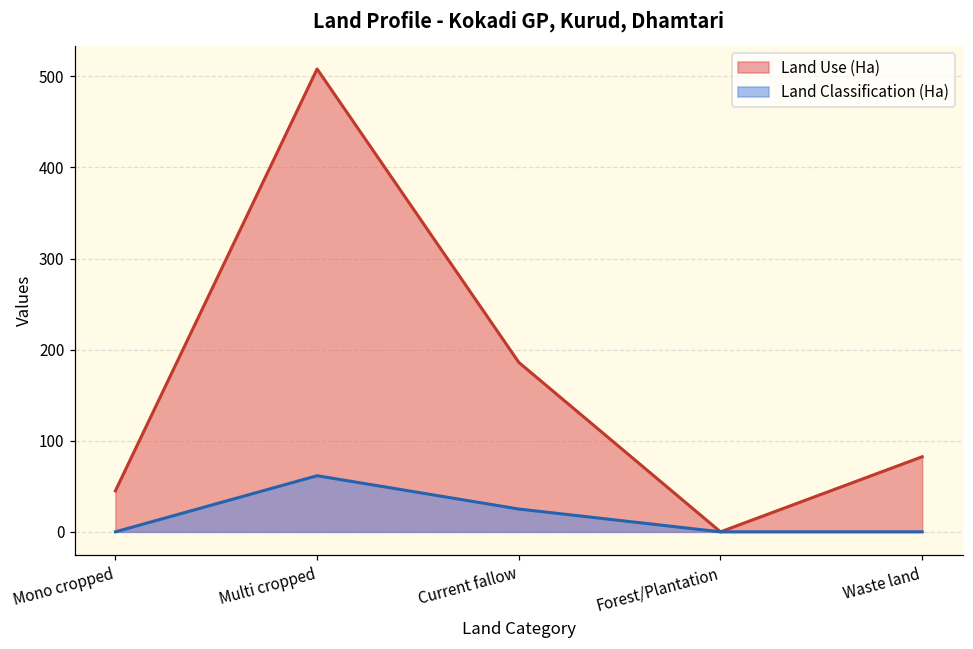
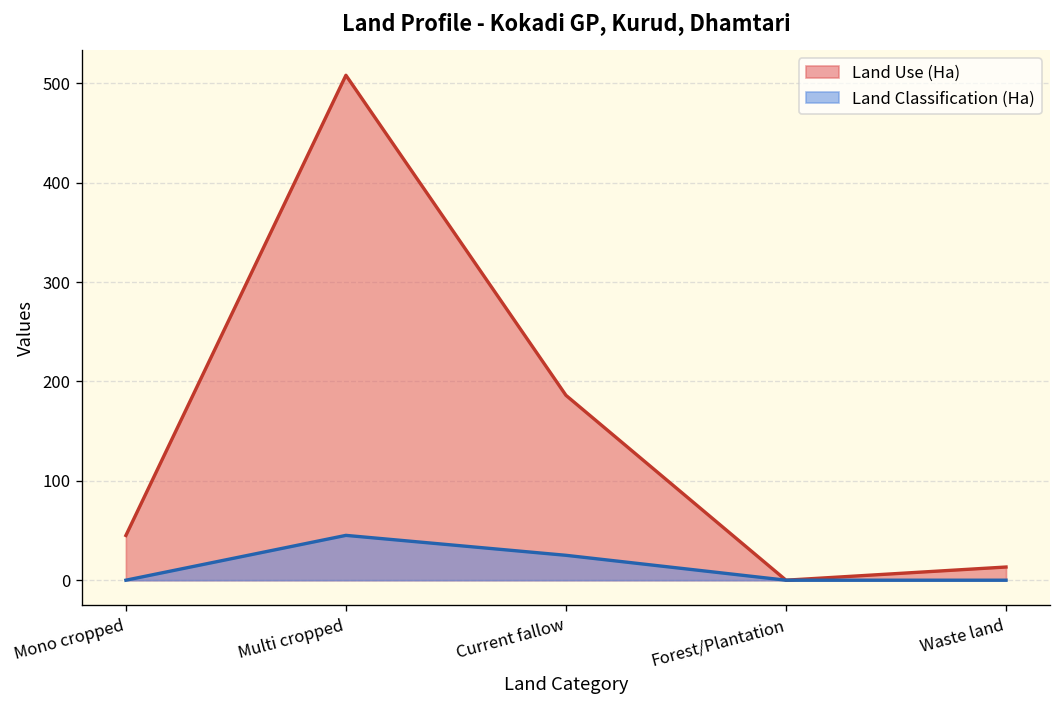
Land Classification (Ha), Multi cropped: 60 -> 50
Land Use (Ha), Waste land: 80 -> 10
